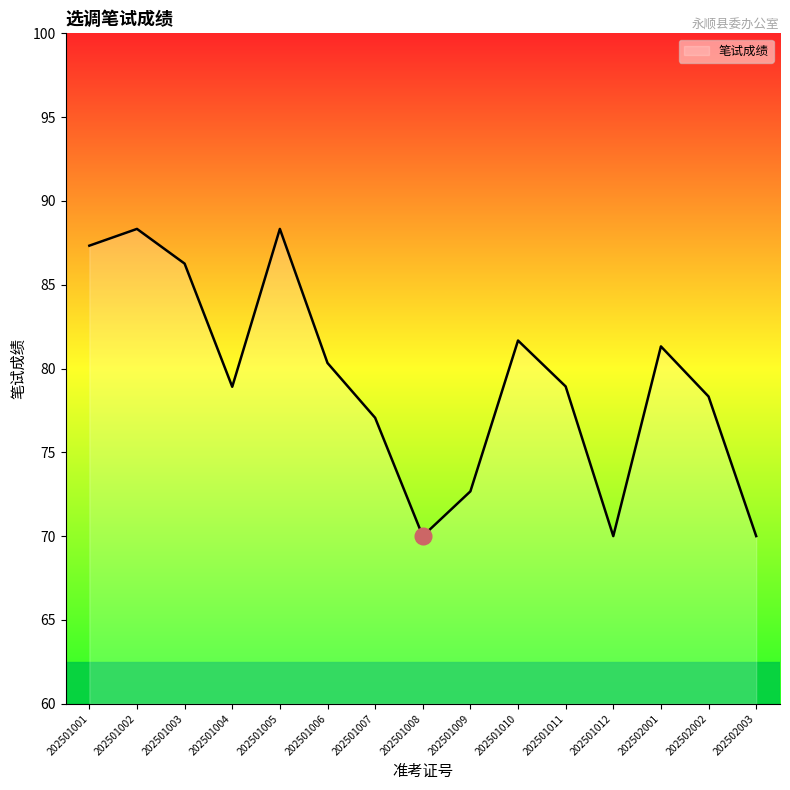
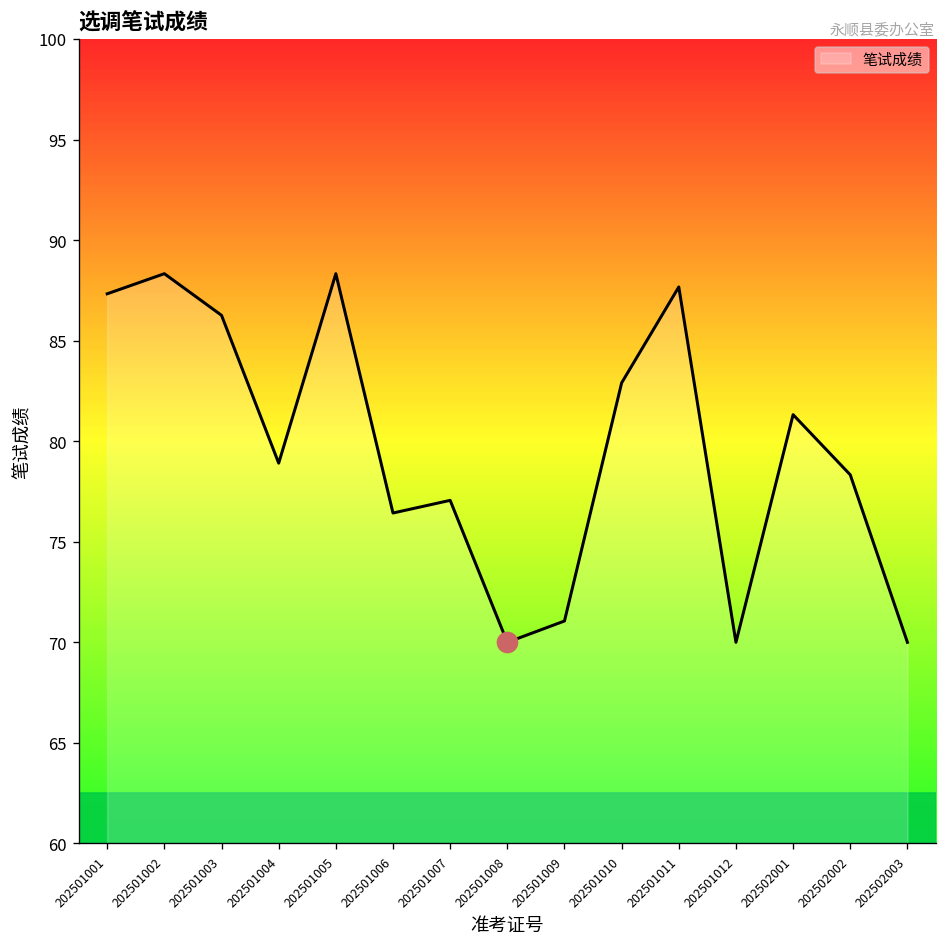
笔试成绩, 202501006: 80.3 -> 76.4
笔试成绩, 202501009: 72.7 -> 71.1
笔试成绩, 202501010: 81.7 -> 82.9
笔试成绩, 202501011: 78.9 -> 87.7
